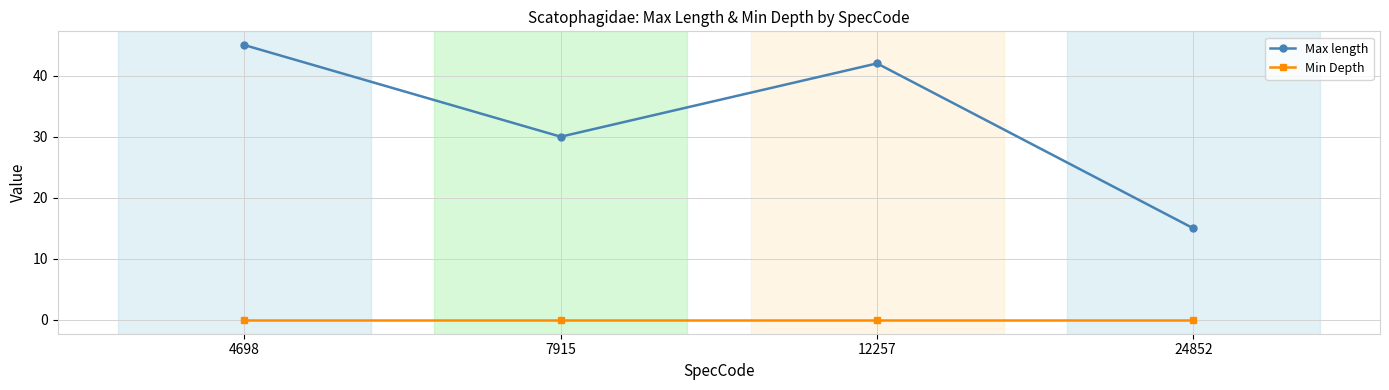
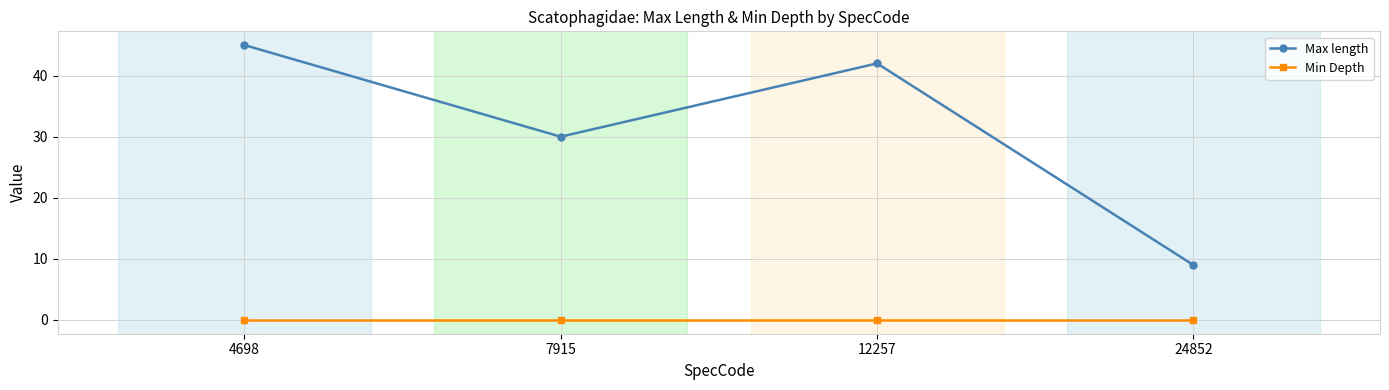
Max length, 24852: 15 -> 9
